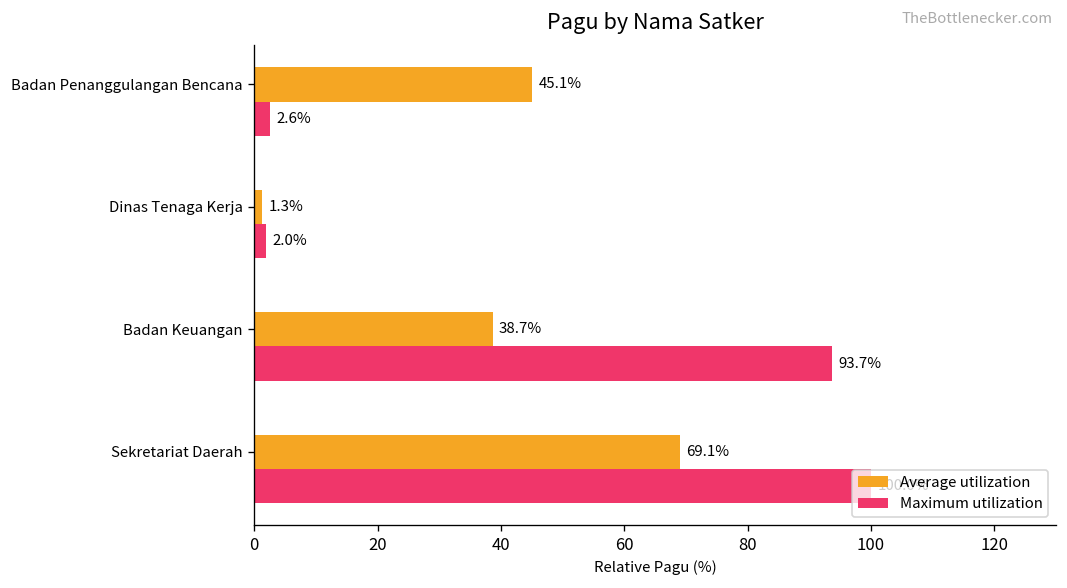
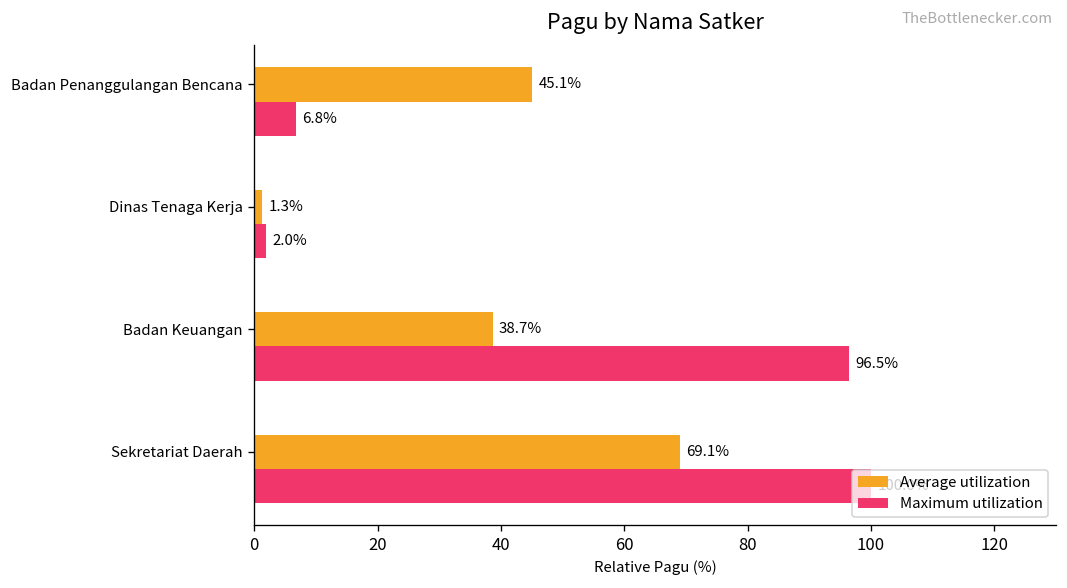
Maximum utilization, Badan Penanggulangan Bencana: 2.6% -> 6.8%
Maximum utilization, Badan Keuangan: 93.7% -> 96.5%
